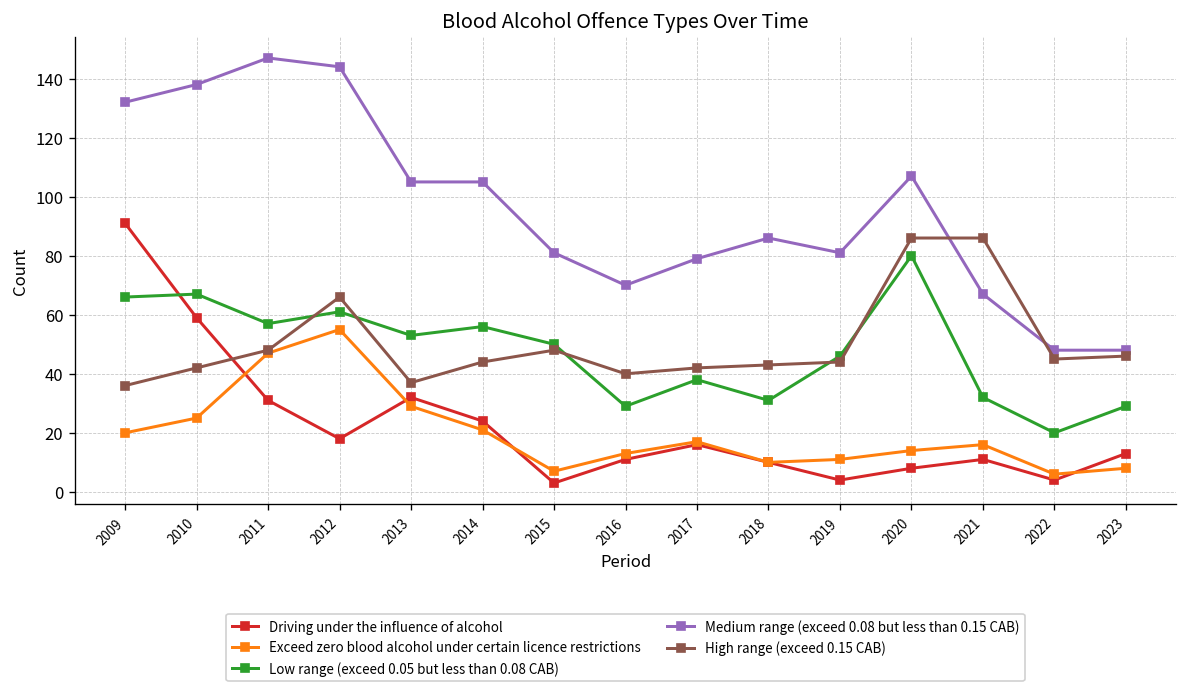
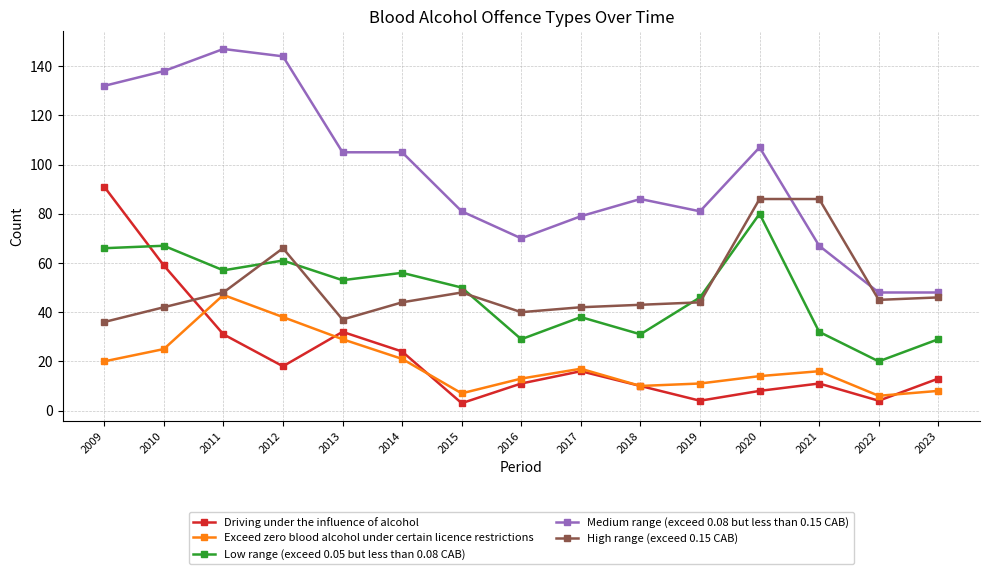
Exceed zero blood alcohol under certain licence restrictions, 2012: 55 -> 38
